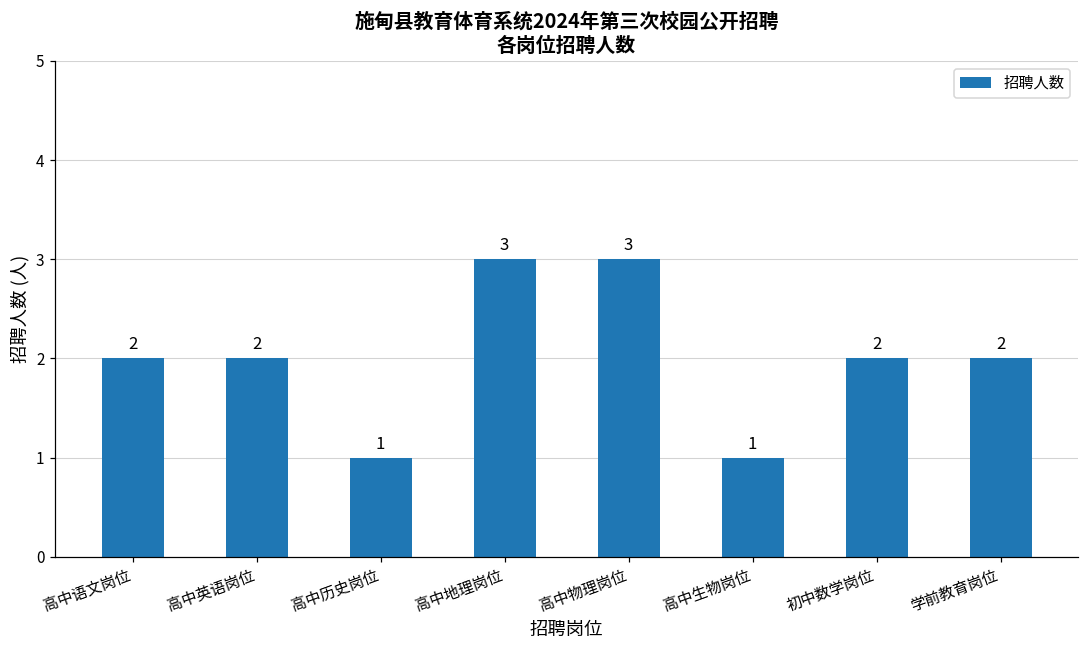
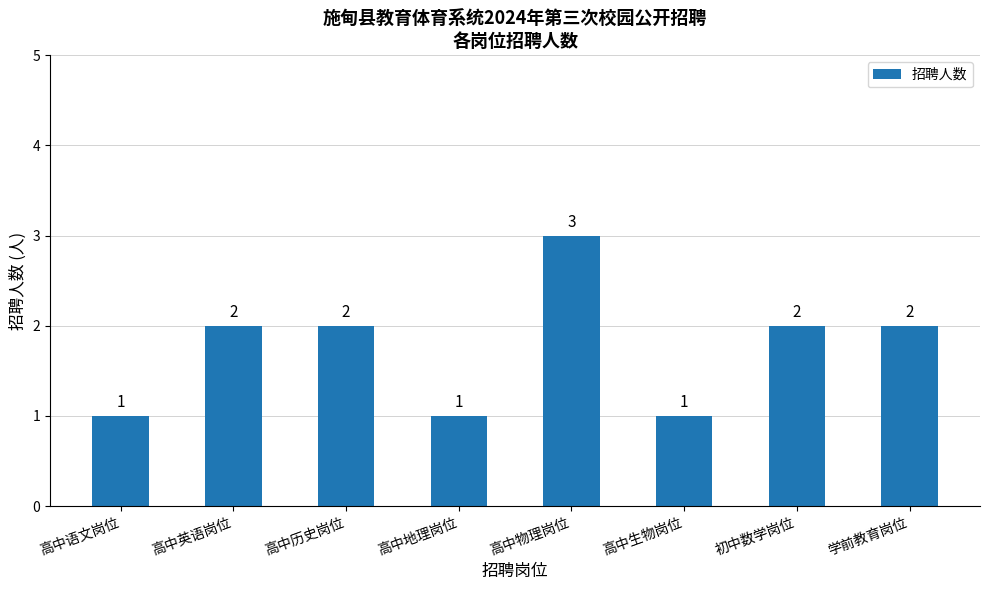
高中语文岗位: 2 -> 1
高中历史岗位: 1 -> 2
高中地理岗位: 3 -> 1
